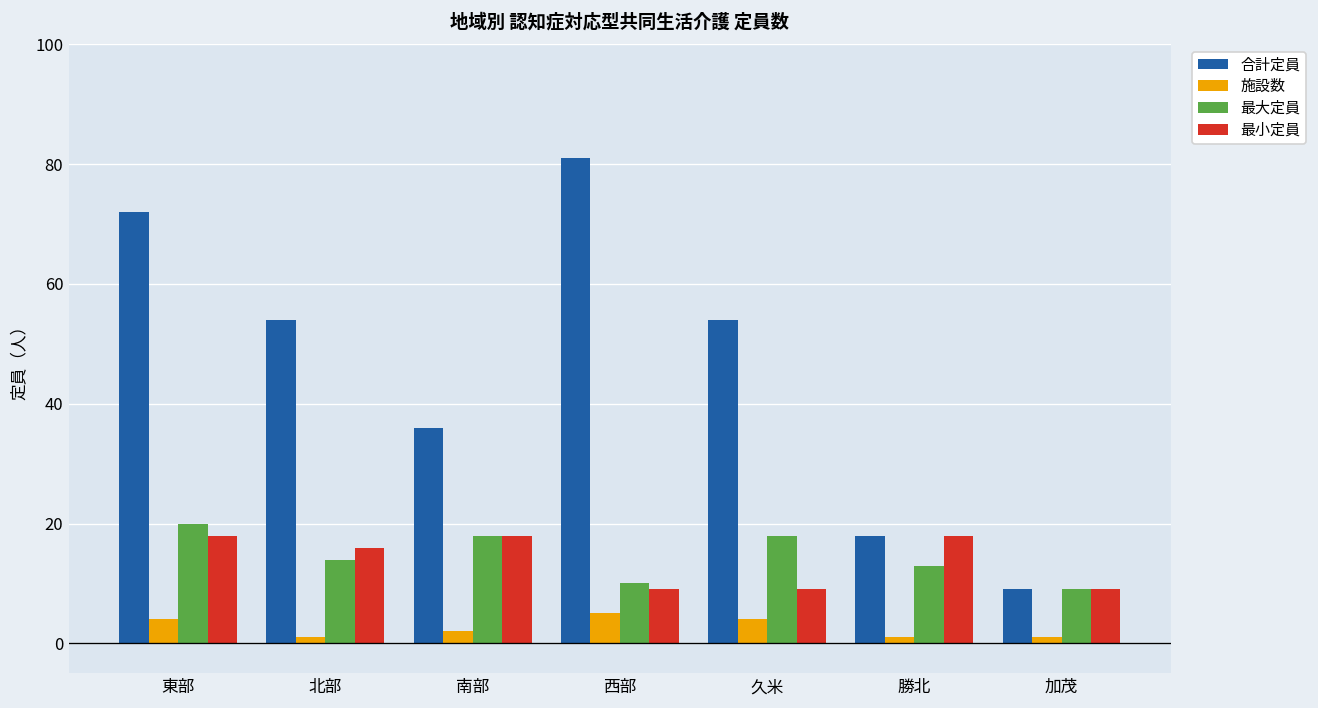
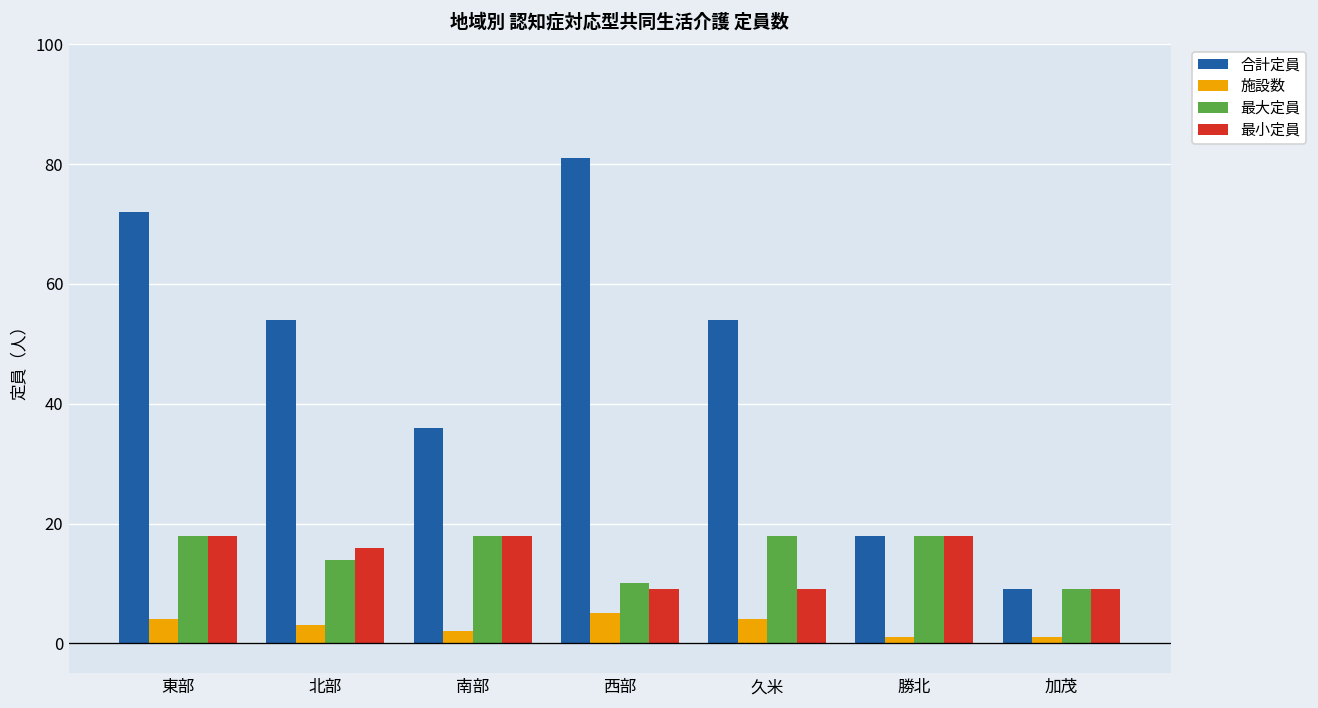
最大定員, 東部: 20 -> 18
施設数, 北部: 1 -> 3
最大定員, 勝北: 13 -> 18
